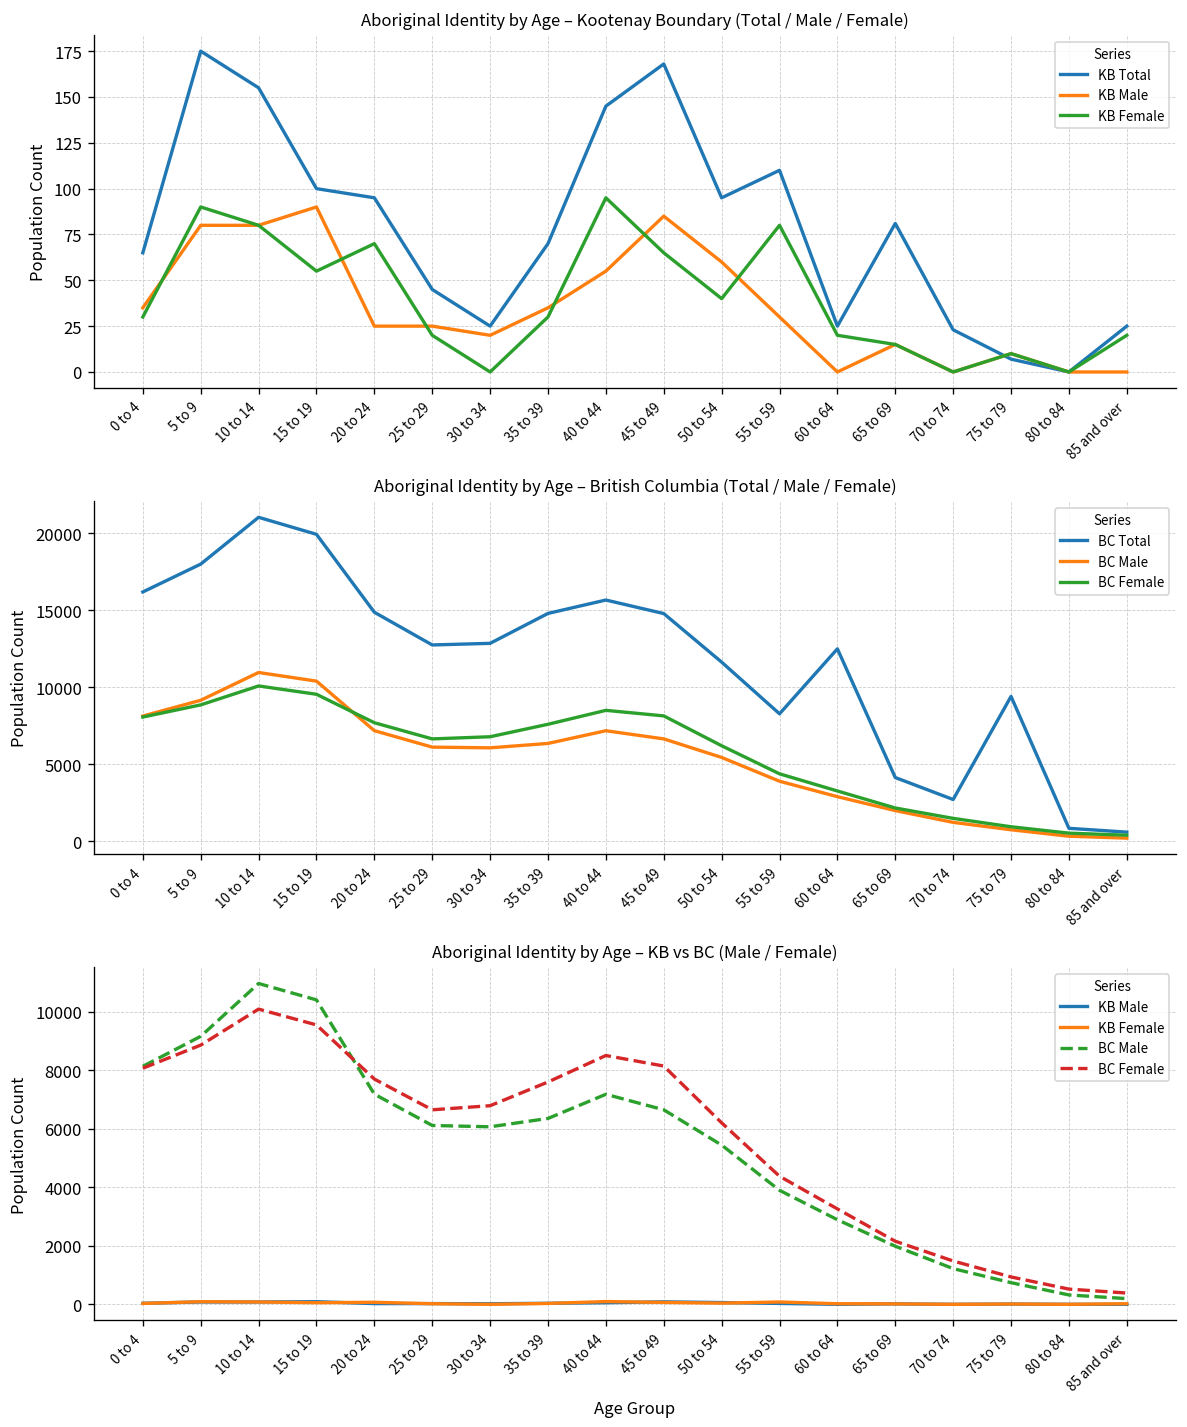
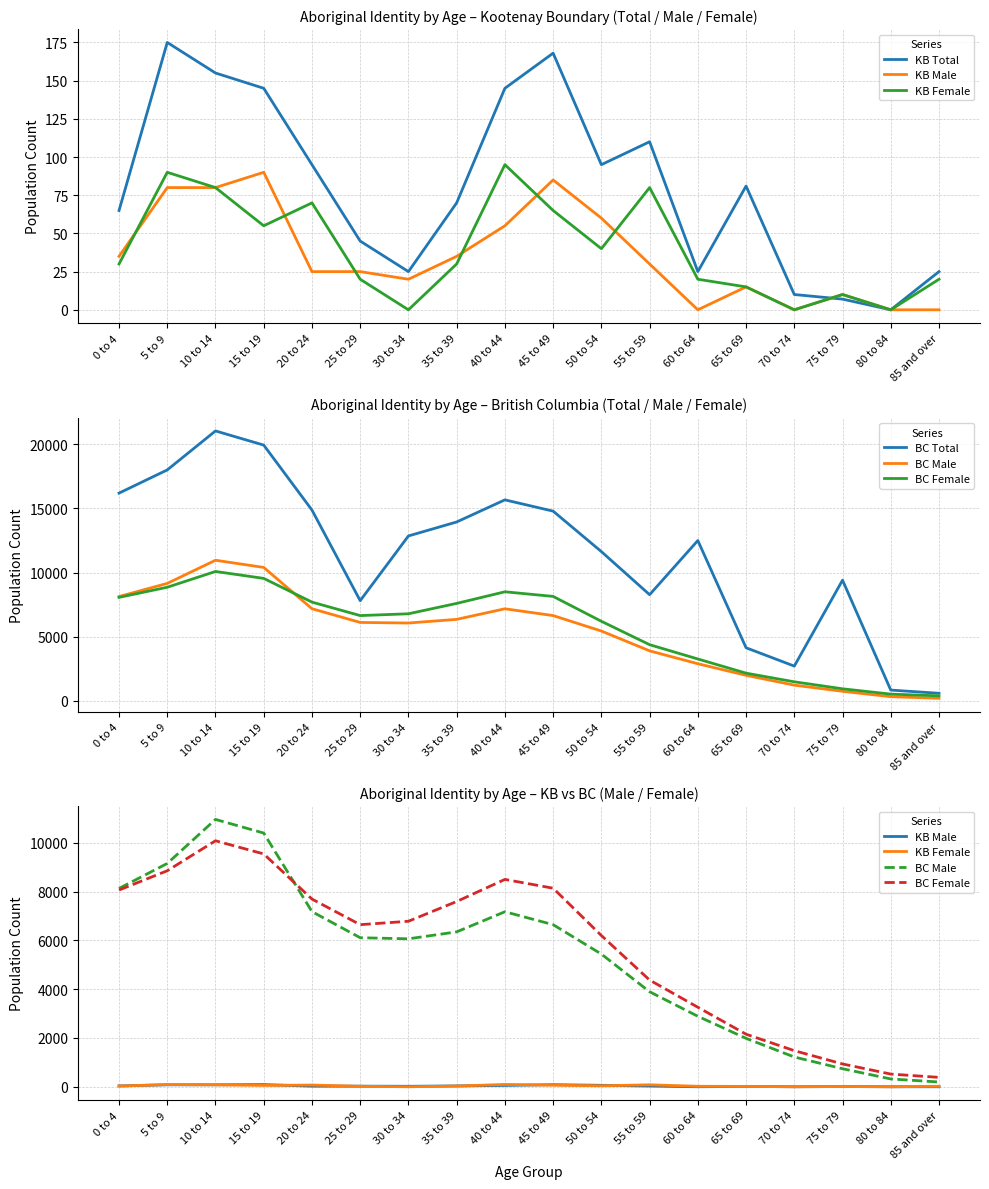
Aboriginal Identity by Age – Kootenay Boundary (Total / Male / Female), KB Total, 15 to 19: 100 -> 145
Aboriginal Identity by Age – Kootenay Boundary (Total / Male / Female), KB Total, 70 to 74: 23 -> 10
Aboriginal Identity by Age – British Columbia (Total / Male / Female), BC Total, 25 to 29: 12800 -> 7800
Aboriginal Identity by Age – British Columbia (Total / Male / Female), BC Total, 35 to 39: 14800 -> 13900
